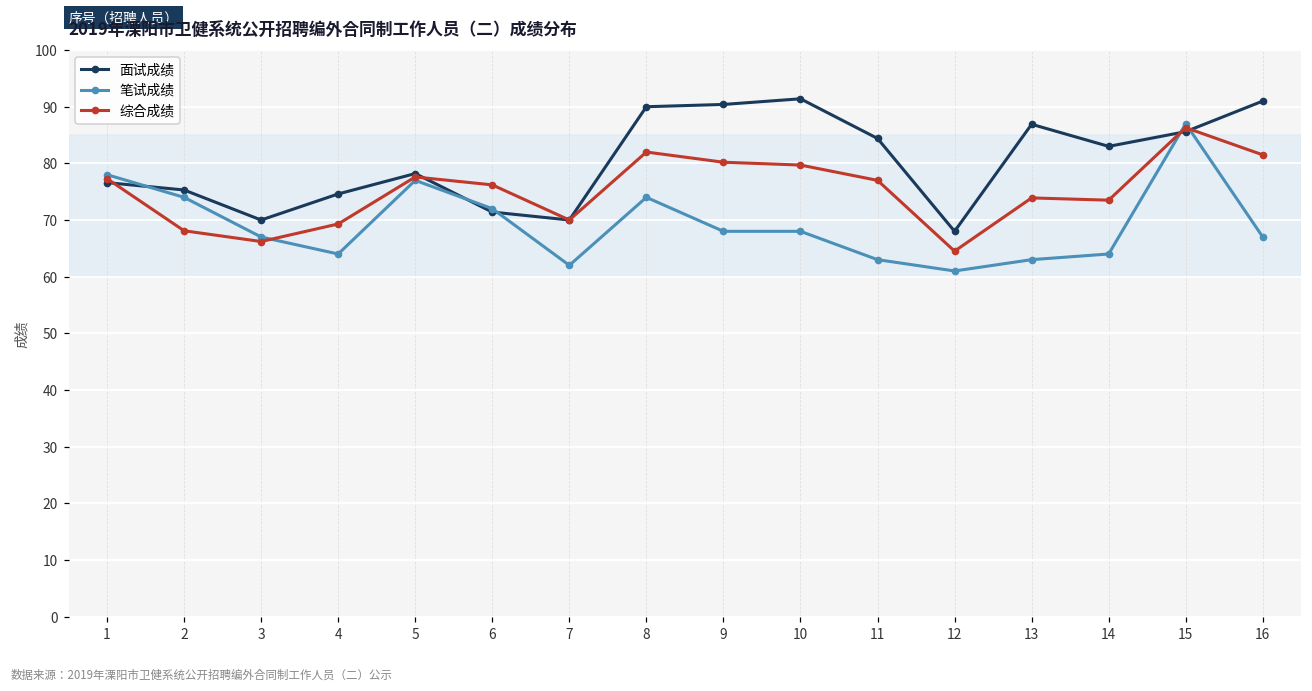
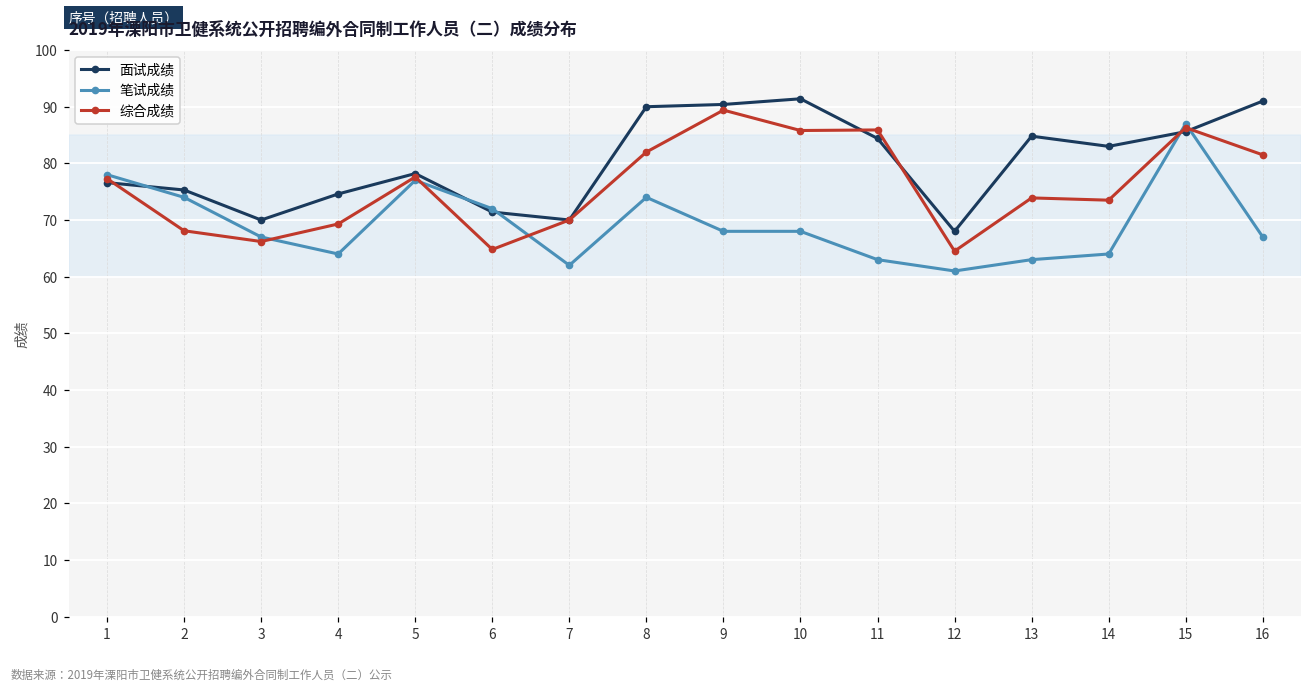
综合成绩, 6: 76 -> 65
综合成绩, 9: 80 -> 89
综合成绩, 10: 80 -> 86
综合成绩, 11: 77 -> 86
面试成绩, 13: 87 -> 85
